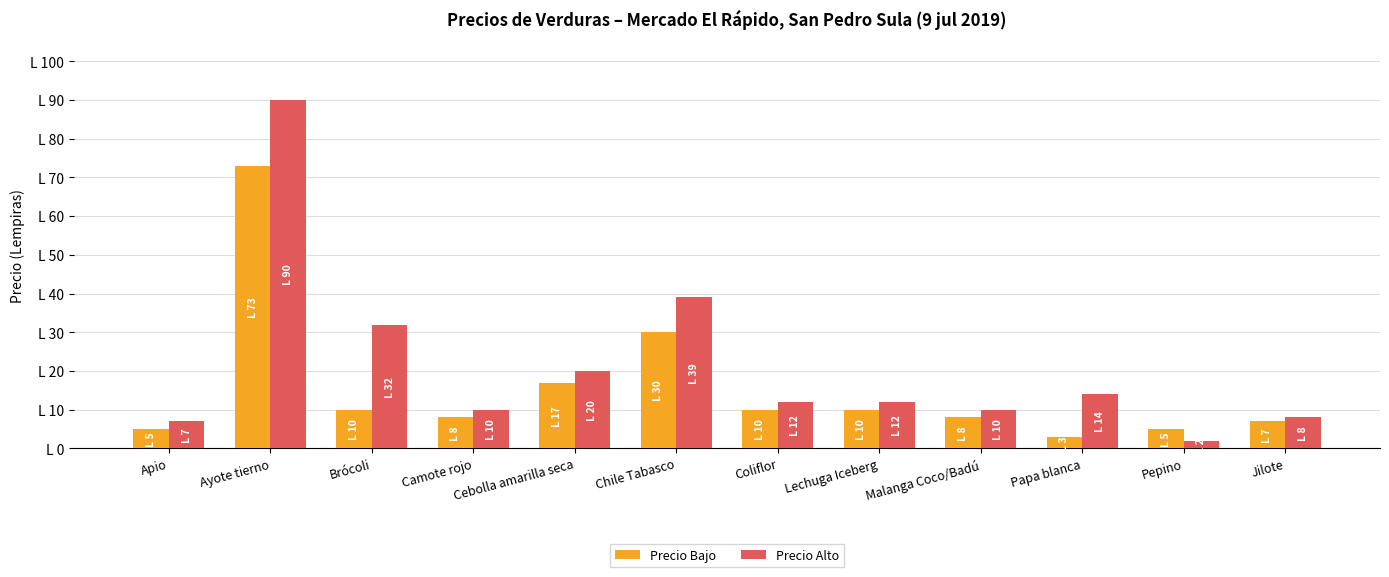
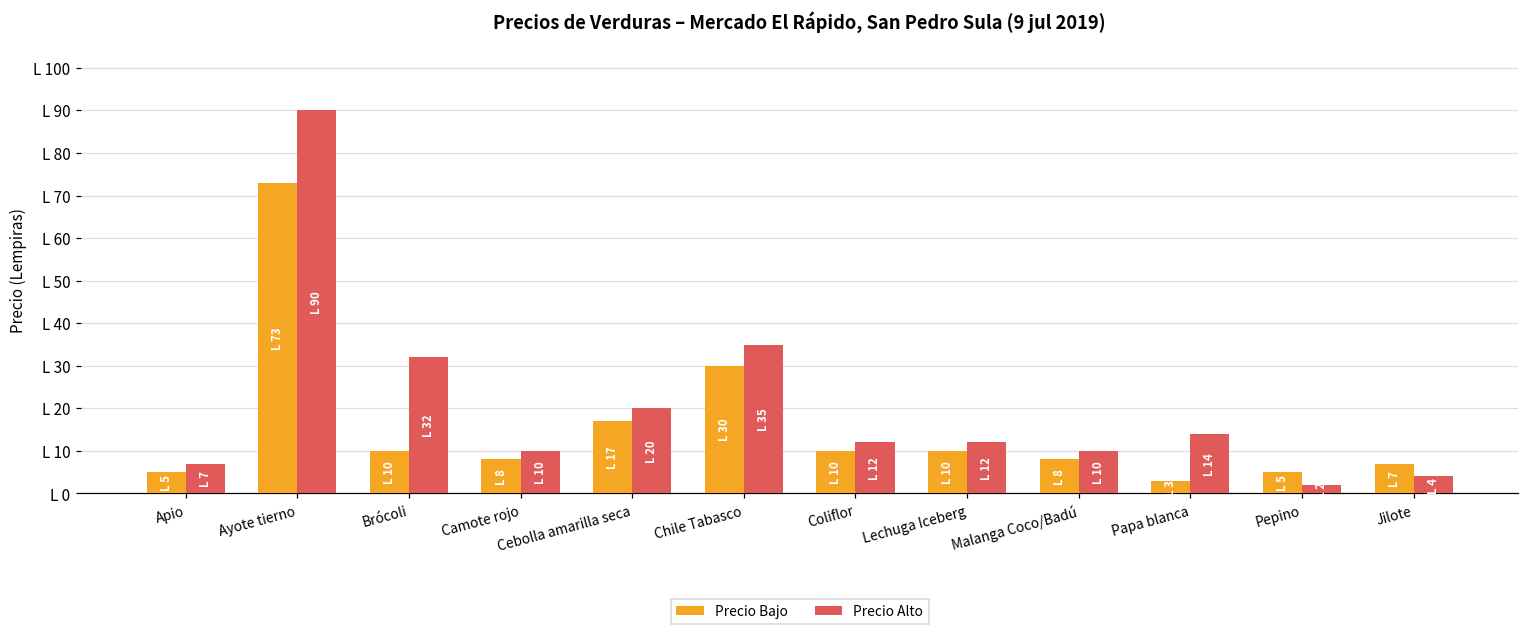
Precio Alto, Chile Tabasco: 39 -> 35
Precio Alto, Jilote: 8 -> 4
